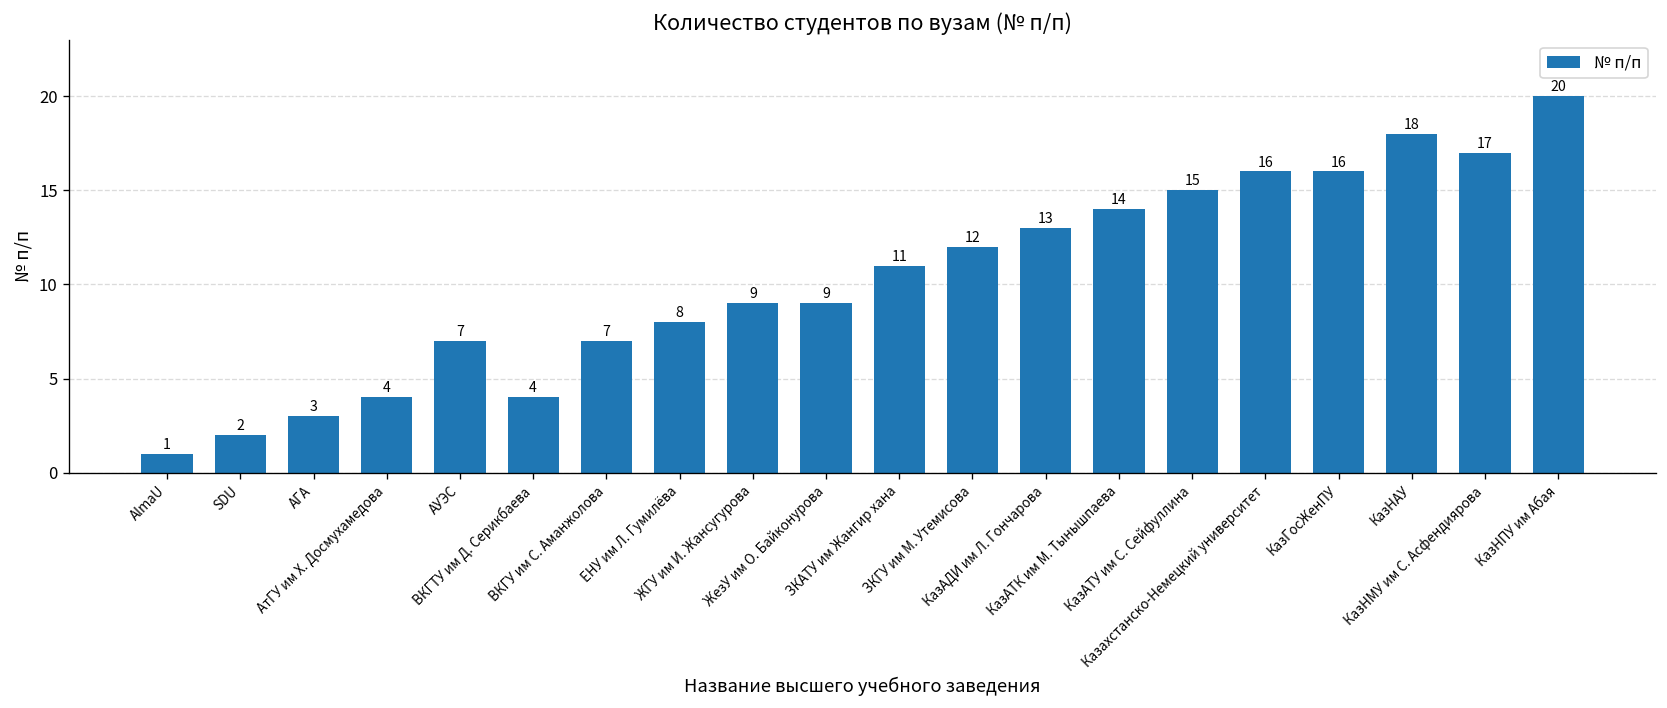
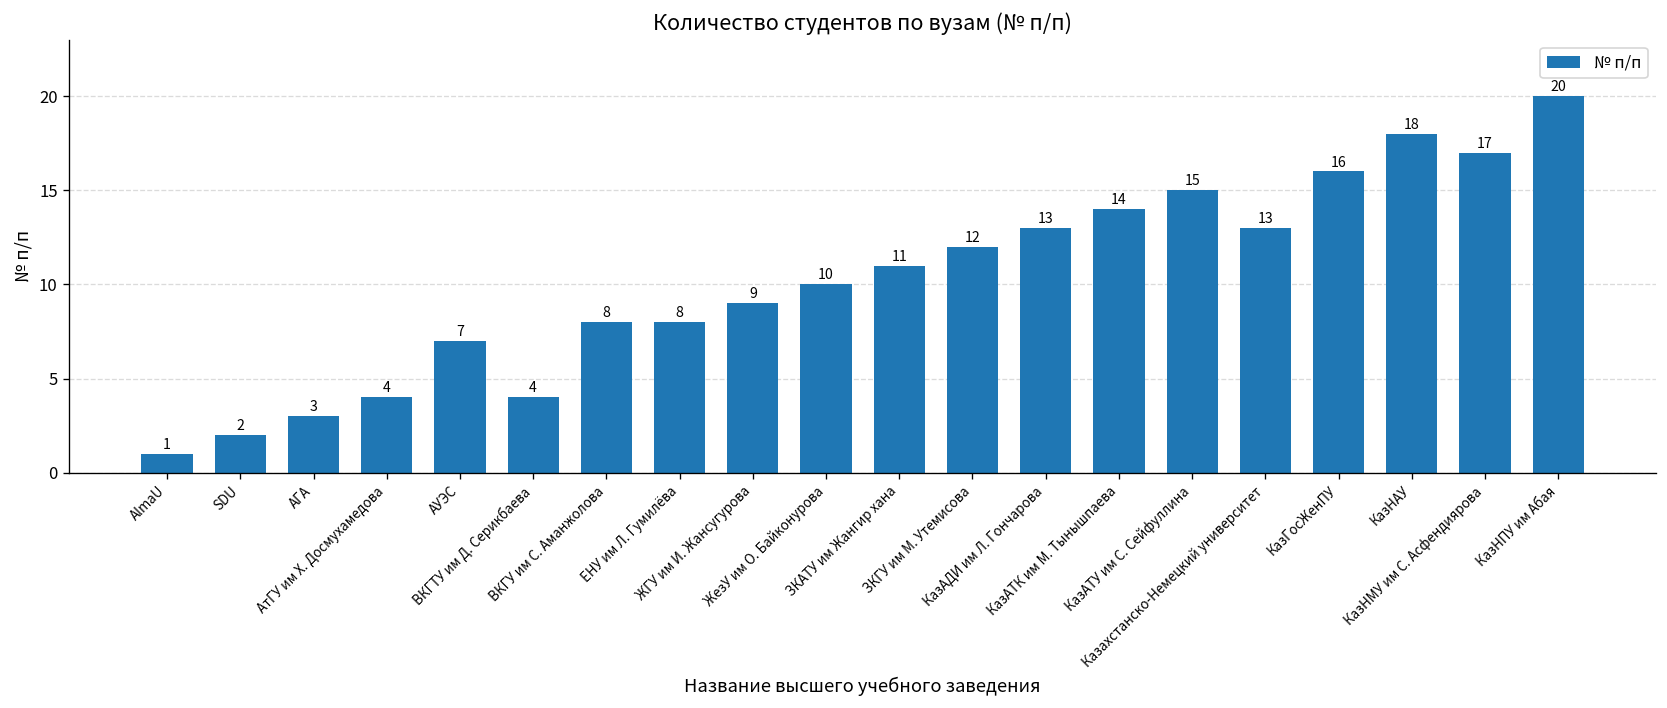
ВКГУ им С. Аманжолова: 7 -> 8
ЖезУ им О. Байконурова: 9 -> 10
Казахстанско-Немецкий университет: 16 -> 13
